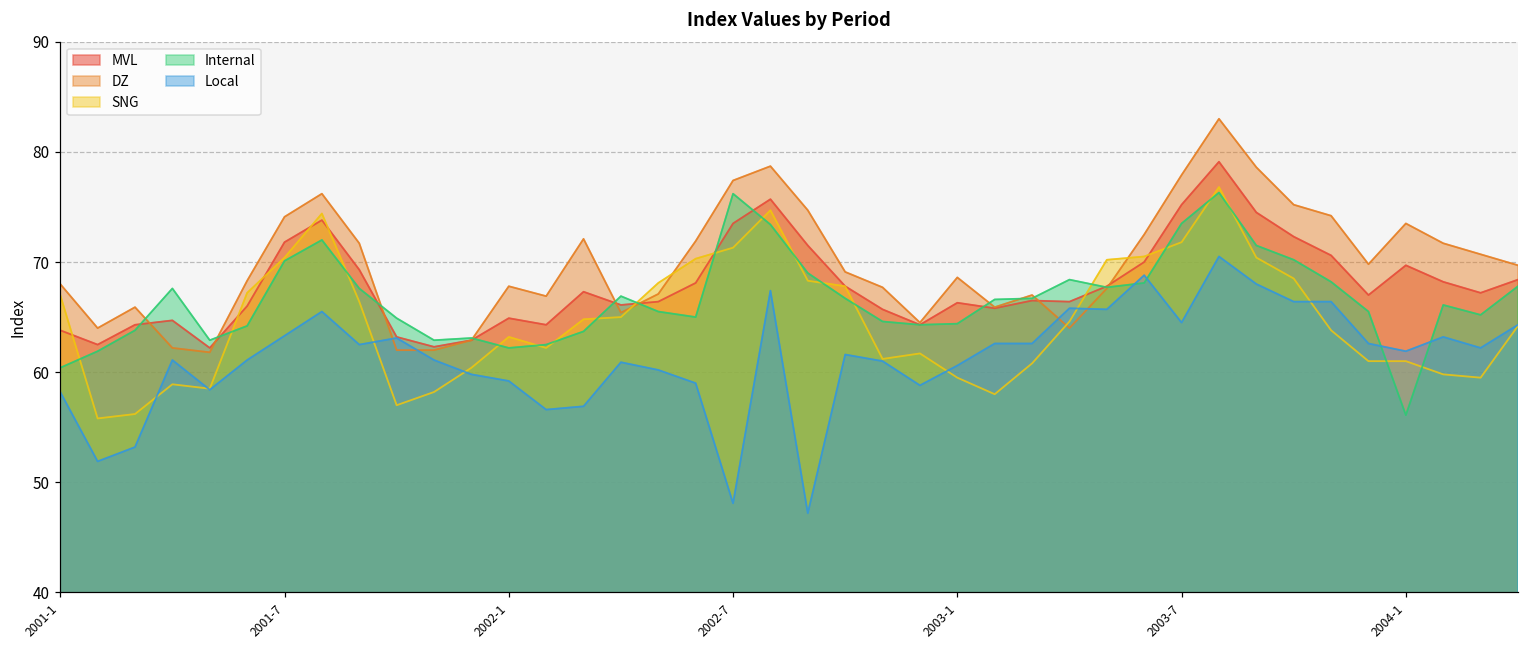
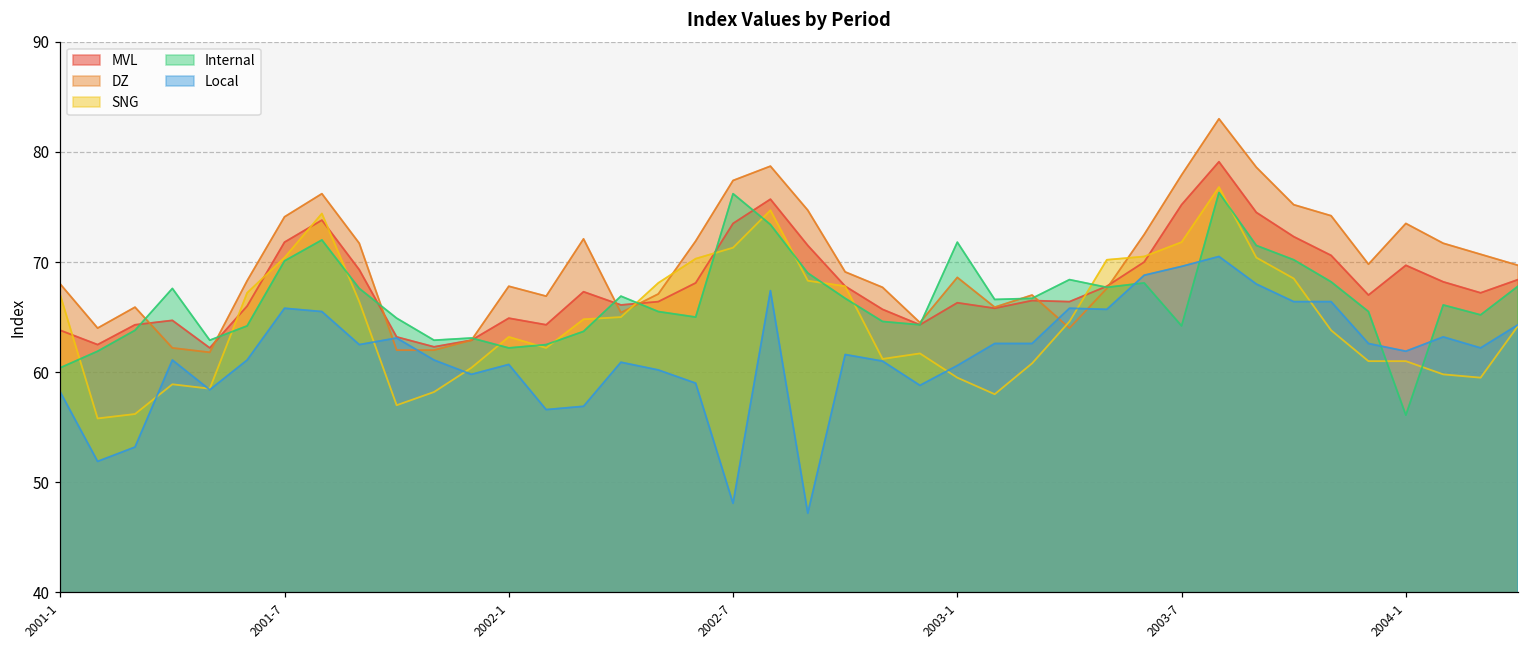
Local, 2001-7: 63.3 -> 65.8
Local, 2002-1: 59.2 -> 60.7
Internal, 2003-1: 64.4 -> 71.8
Internal, 2003-7: 73.5 -> 64.2
Local, 2003-7: 64.5 -> 69.6
